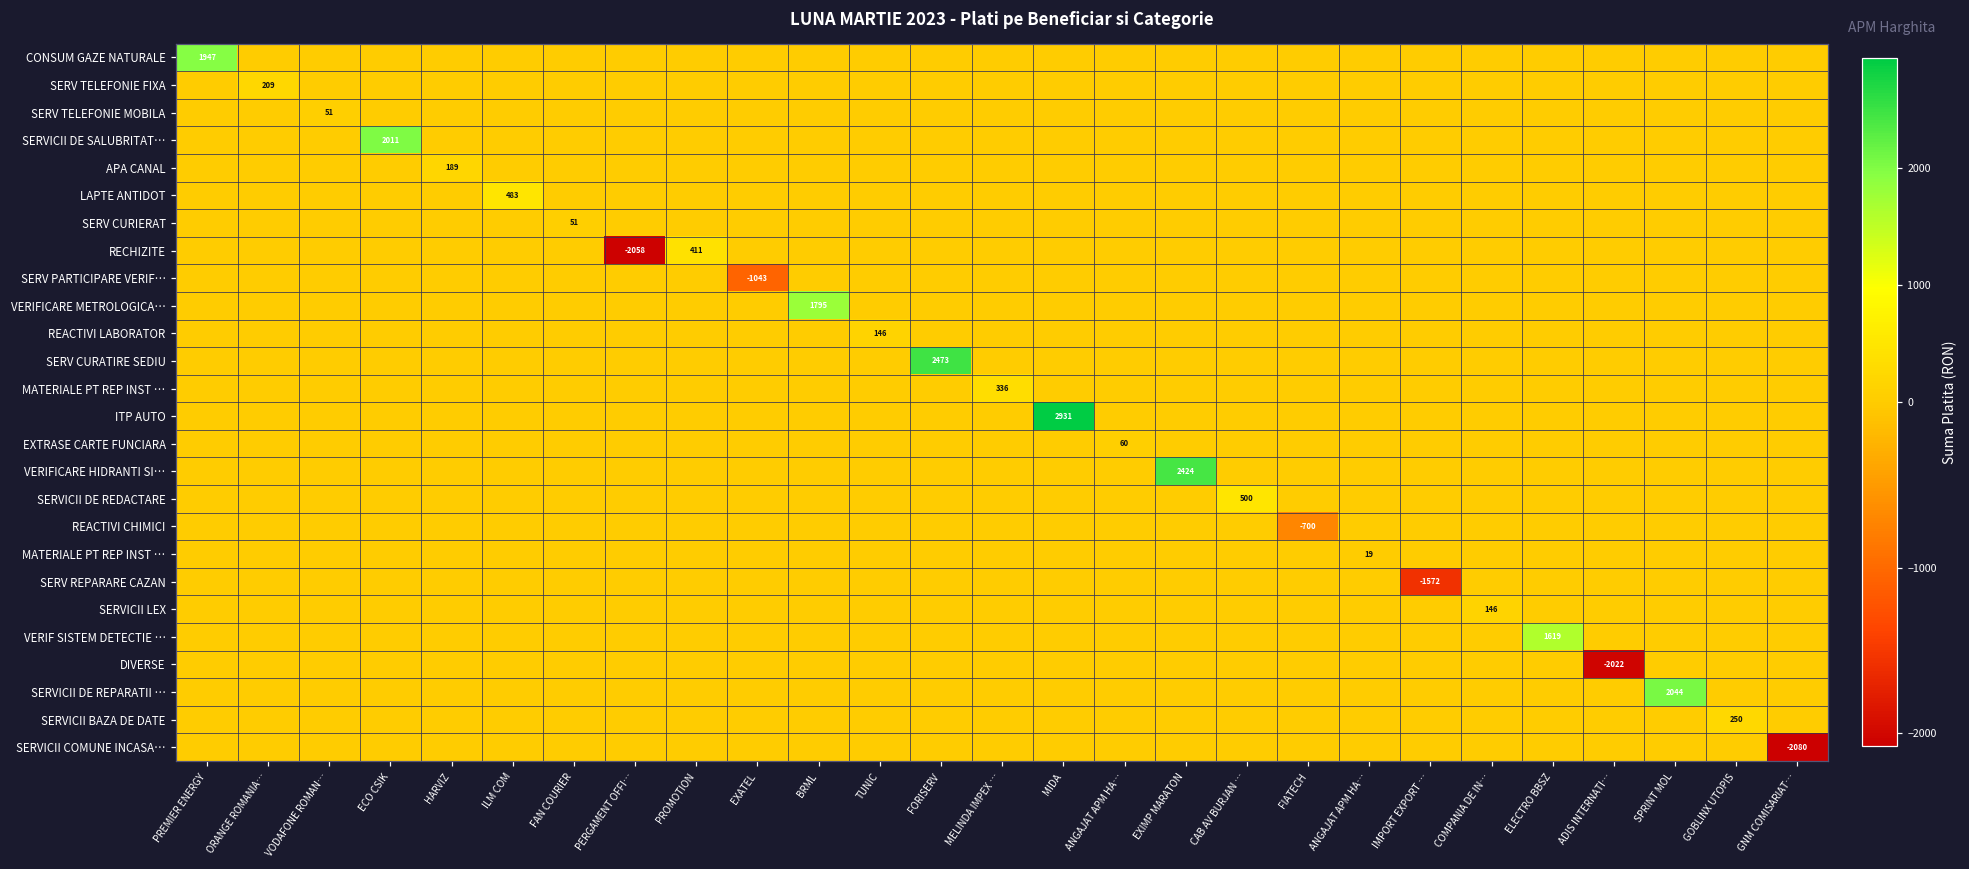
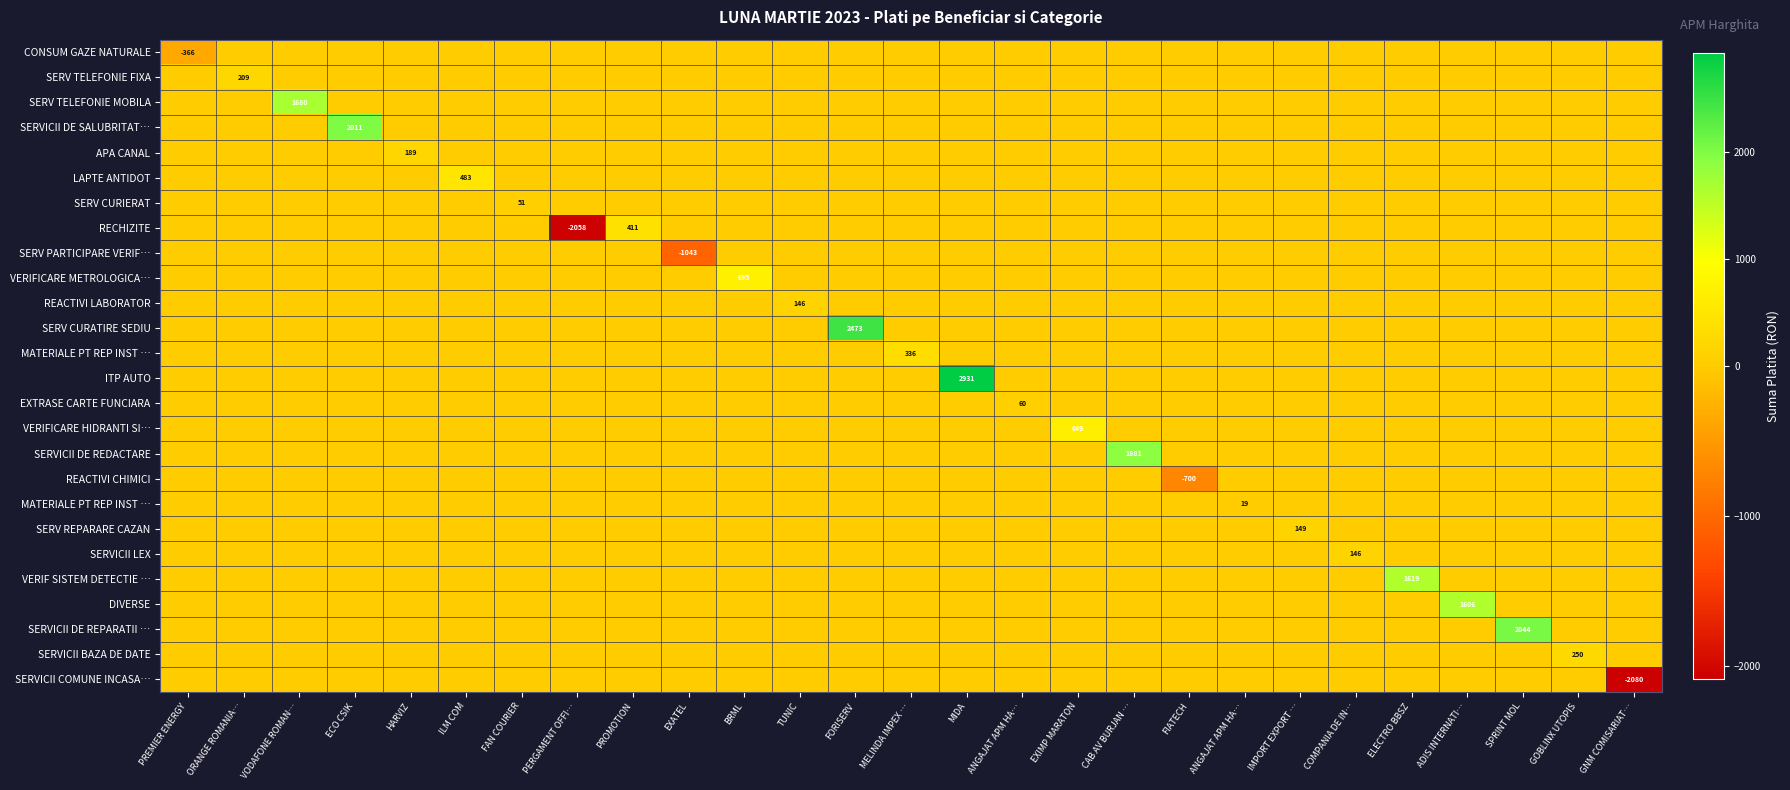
CONSUM GAZE NATURALE, PREMIER ENERGY: 1947 -> -366
SERV TELEFONIE MOBILA, VODAFONE ROMAN…: 51 -> 1680
VERIFICARE METROLOGICA…, BRML: 1795 -> 695
VERIFICARE HIDRANTI SI…, EXIMP MARATON: 2424 -> 649
SERVICII DE REDACTARE, CAB AV BURJAN …: 500 -> 1881
SERV REPARARE CAZAN, IMPORT EXPORT …: -1572 -> 149
DIVERSE, ADIS INTERNATI…: -2022 -> 1606
